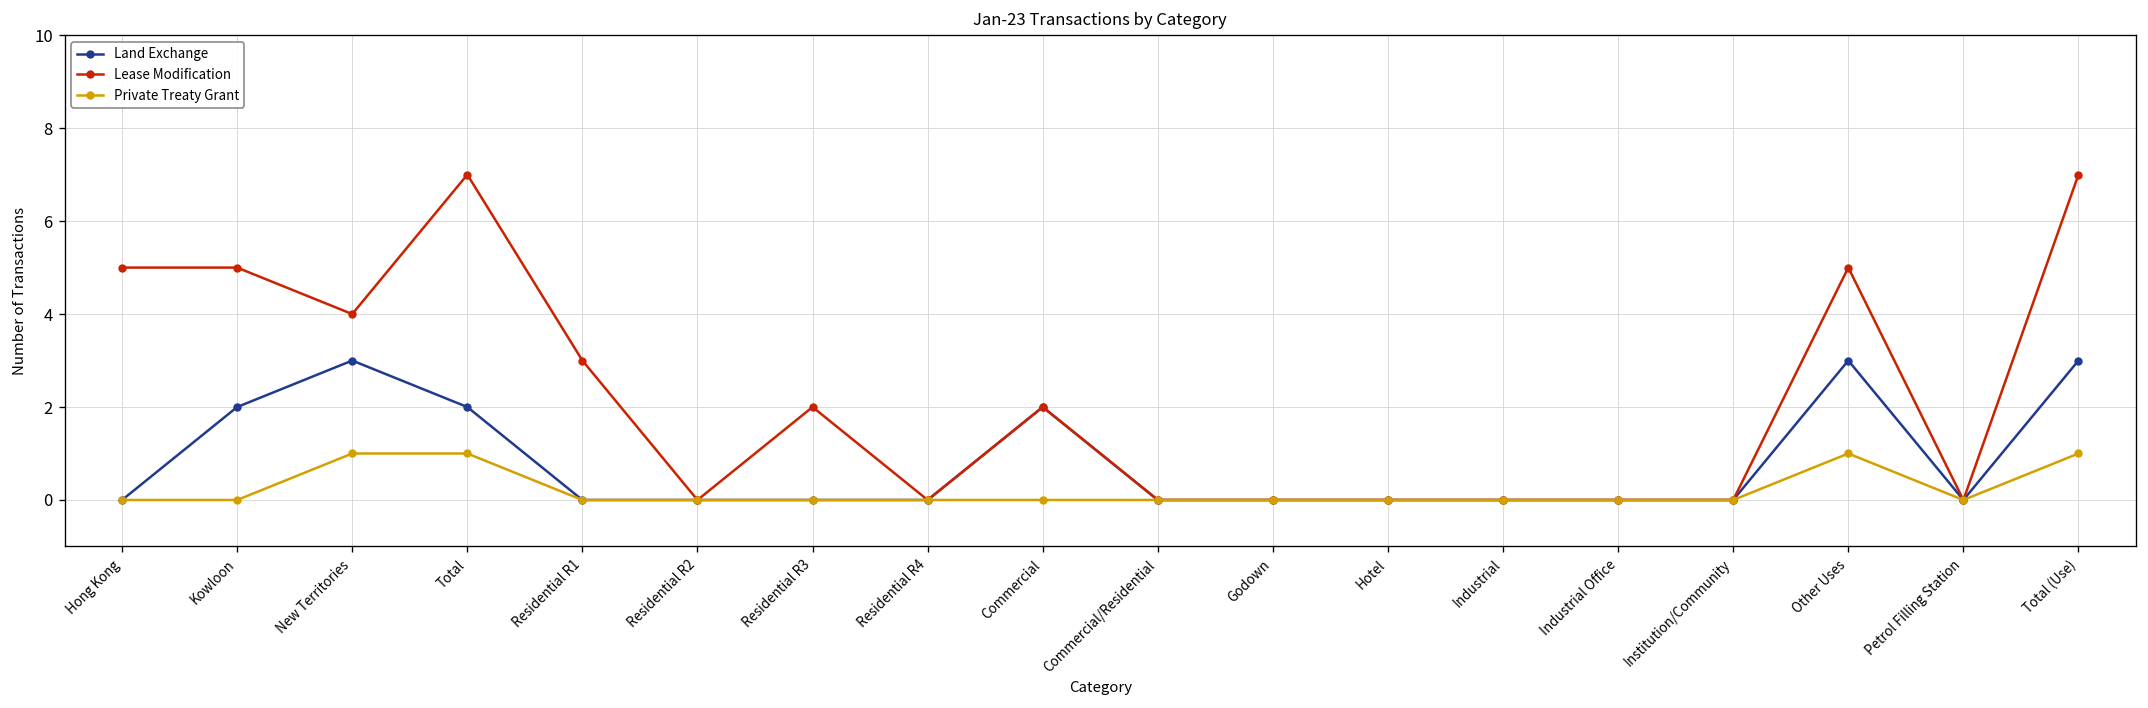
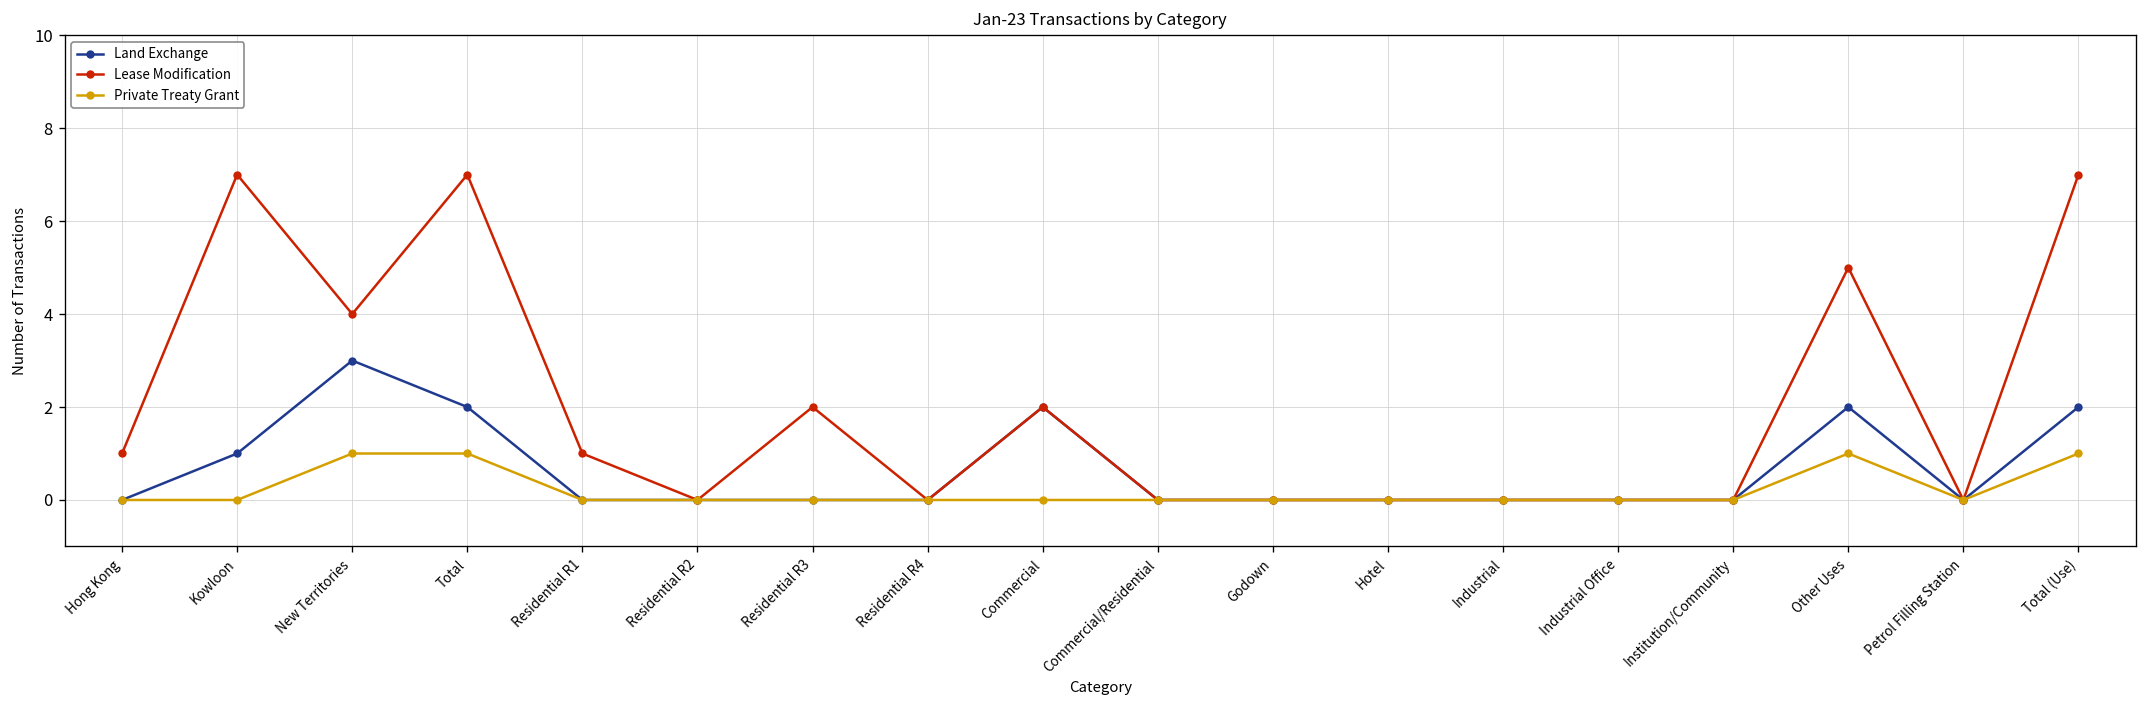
Lease Modification, Hong Kong: 5 -> 1
Land Exchange, Kowloon: 2 -> 1
Lease Modification, Kowloon: 5 -> 7
Lease Modification, Residential R1: 3 -> 1
Land Exchange, Other Uses: 3 -> 2
Land Exchange, Total (Use): 3 -> 2
